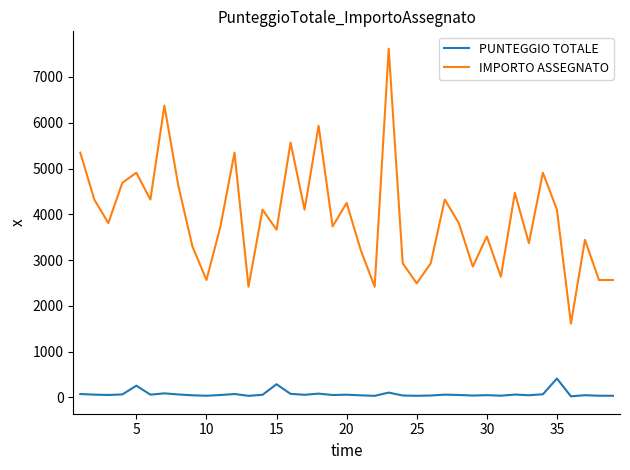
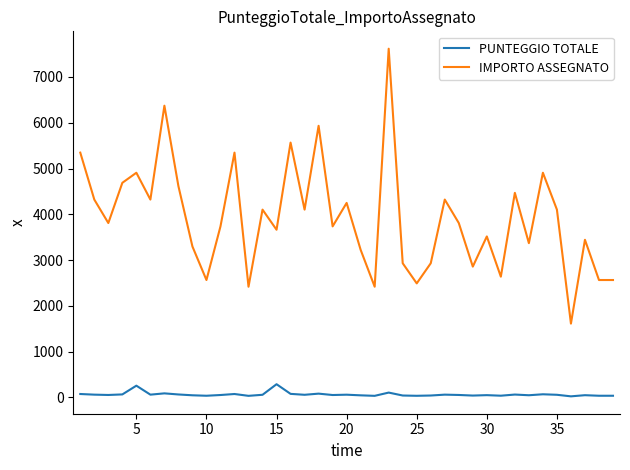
PUNTEGGIO TOTALE, 35: 400 -> 100
